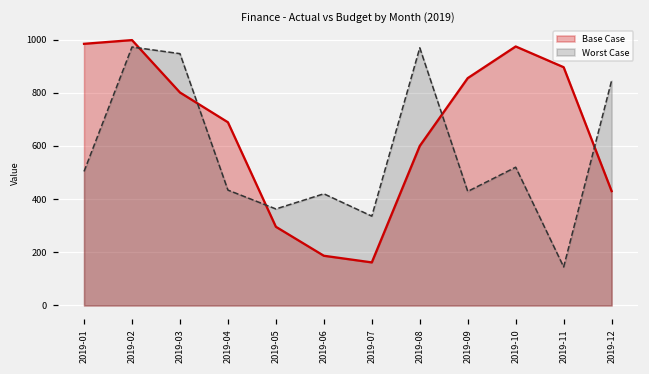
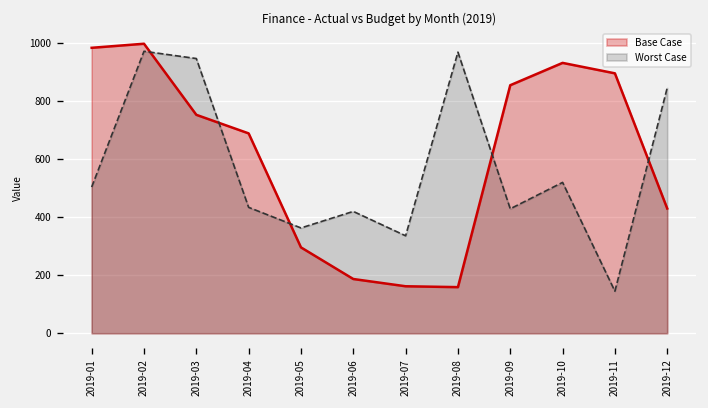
Base Case, 2019-03: 800 -> 750
Base Case, 2019-08: 600 -> 160
Base Case, 2019-10: 970 -> 930
